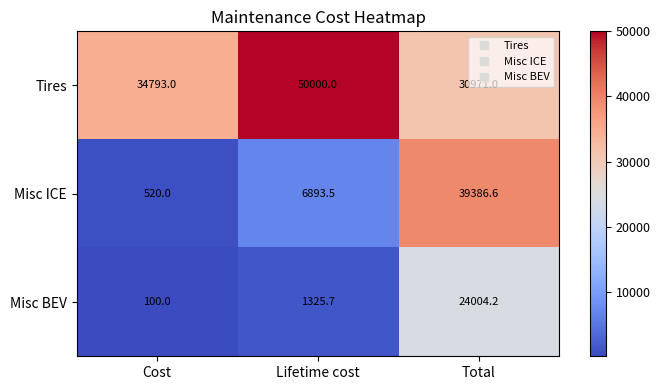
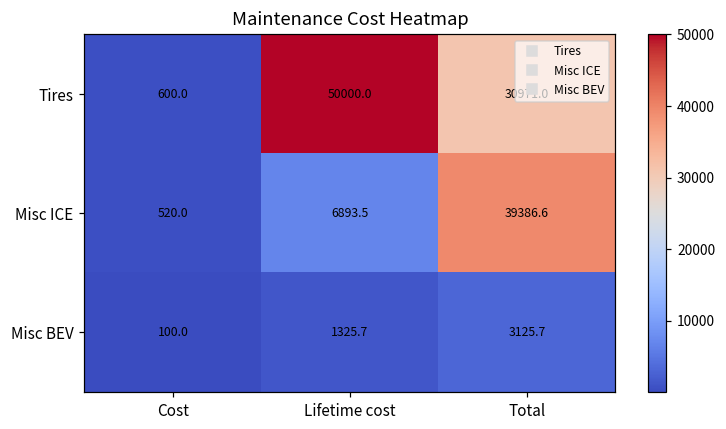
Tires, Cost: 34793.0 -> 600.0
Misc BEV, Total: 24004.2 -> 3125.7
